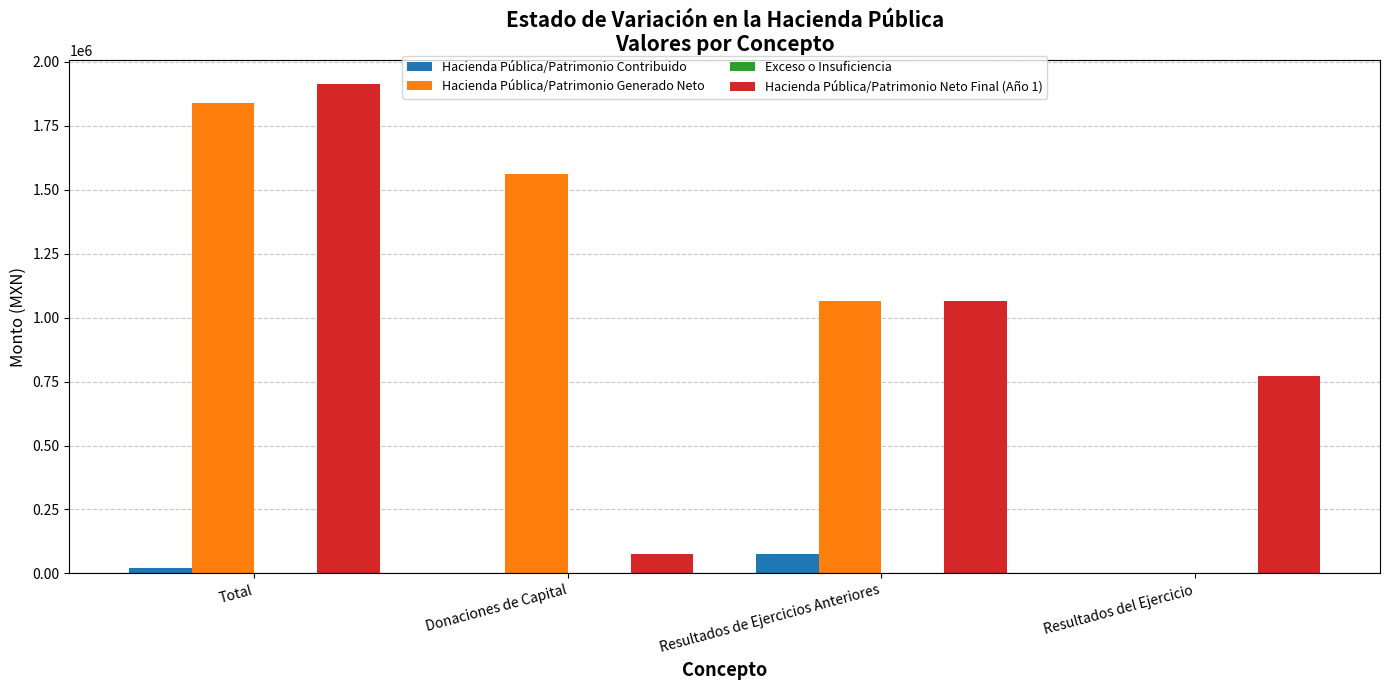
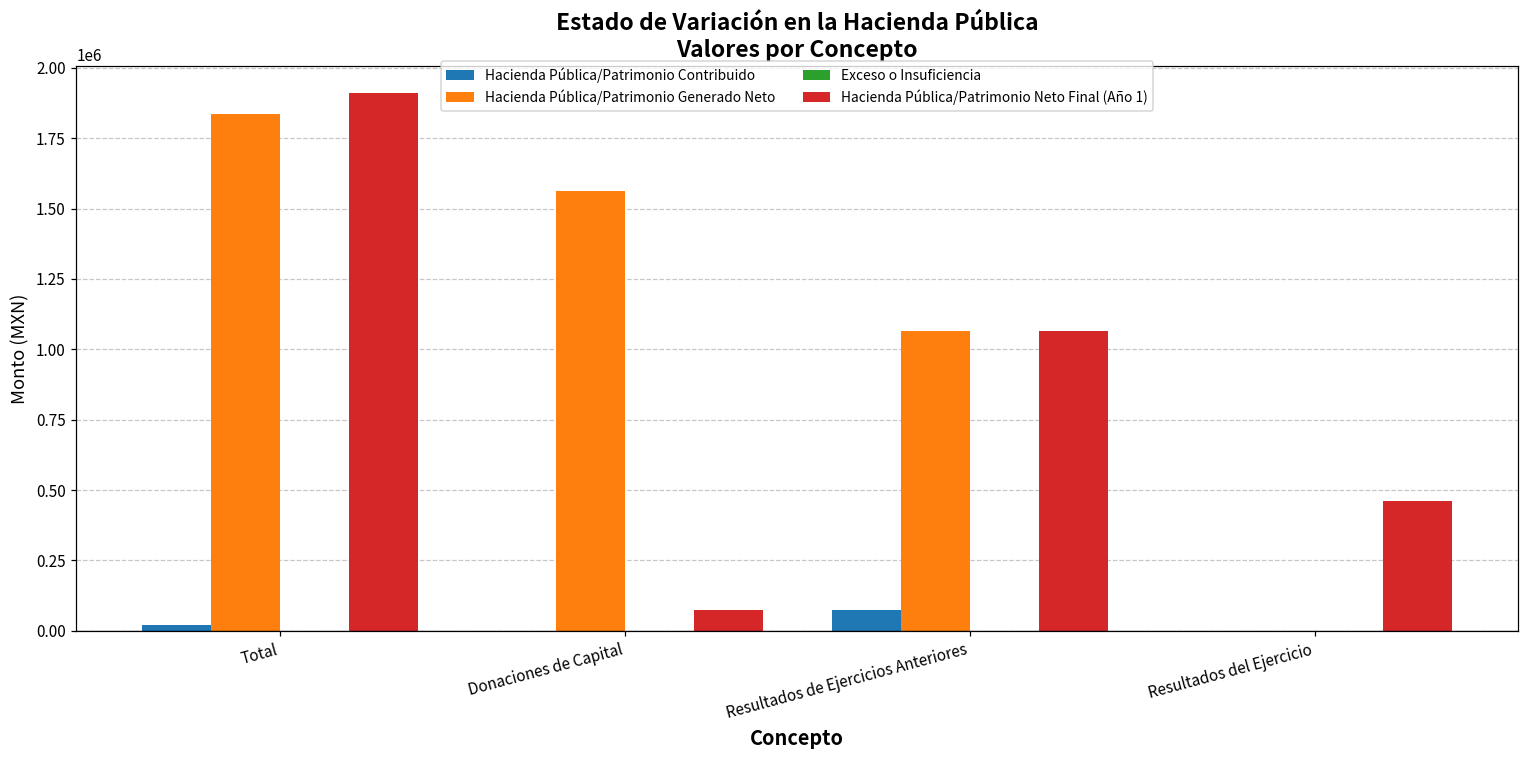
Hacienda Pública/Patrimonio Neto Final (Año 1), Resultados del Ejercicio: 770000 -> 460000
